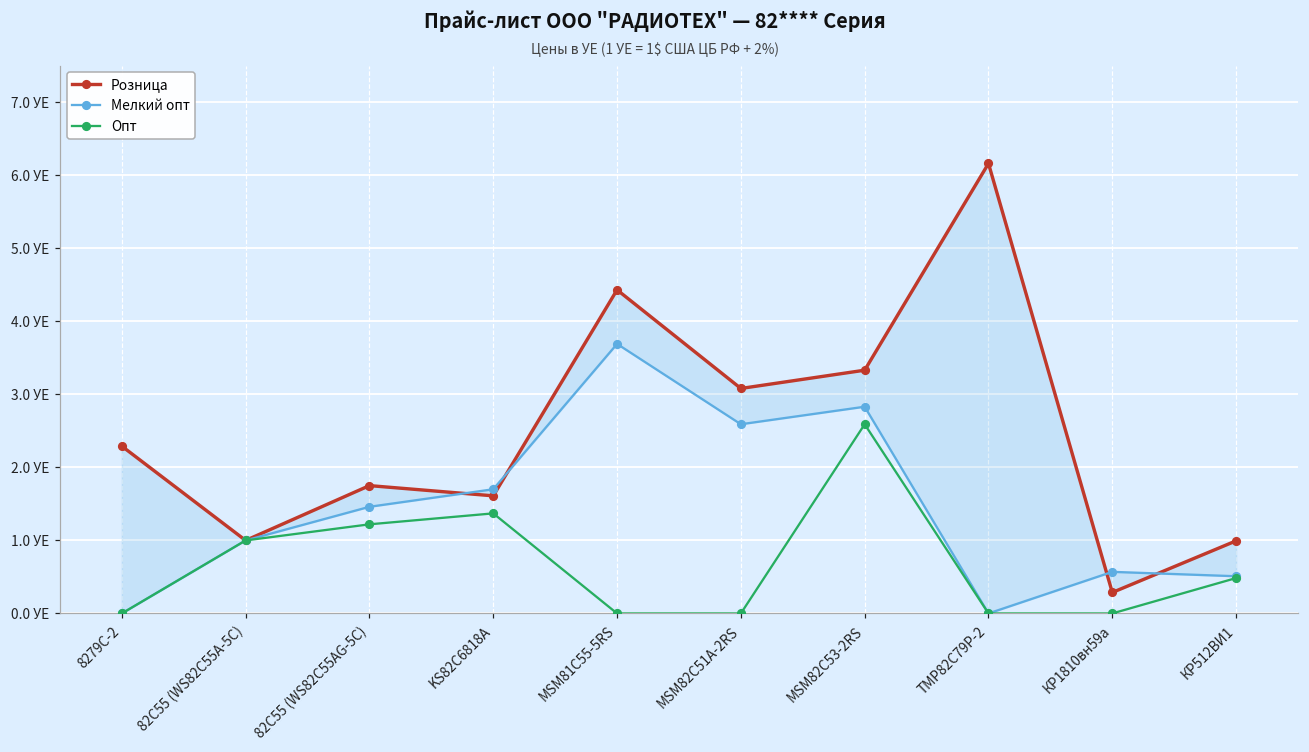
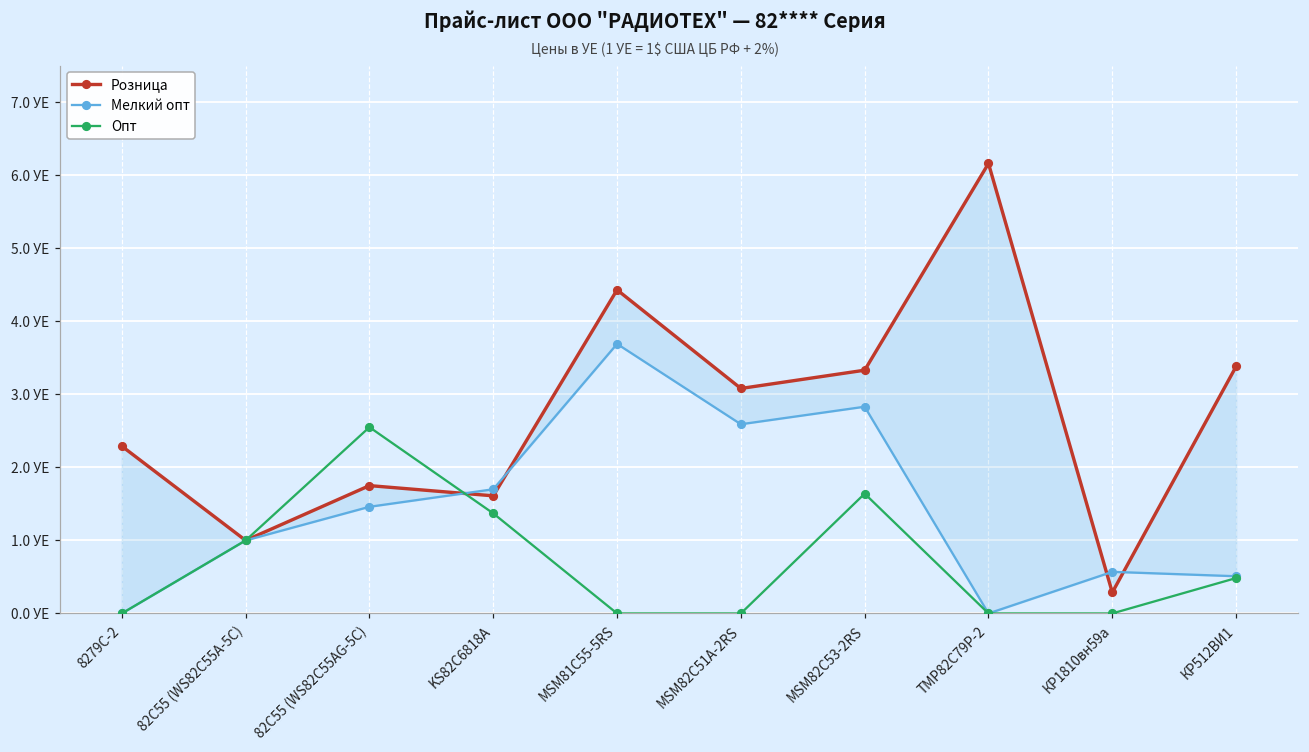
Опт, 82C55 (WS82C55AG-5C): 1.2 УЕ -> 2.6 УЕ
Опт, MSM82C53-2RS: 2.6 УЕ -> 1.6 УЕ
Розница, КР512ВИ1: 1.0 УЕ -> 3.4 УЕ
